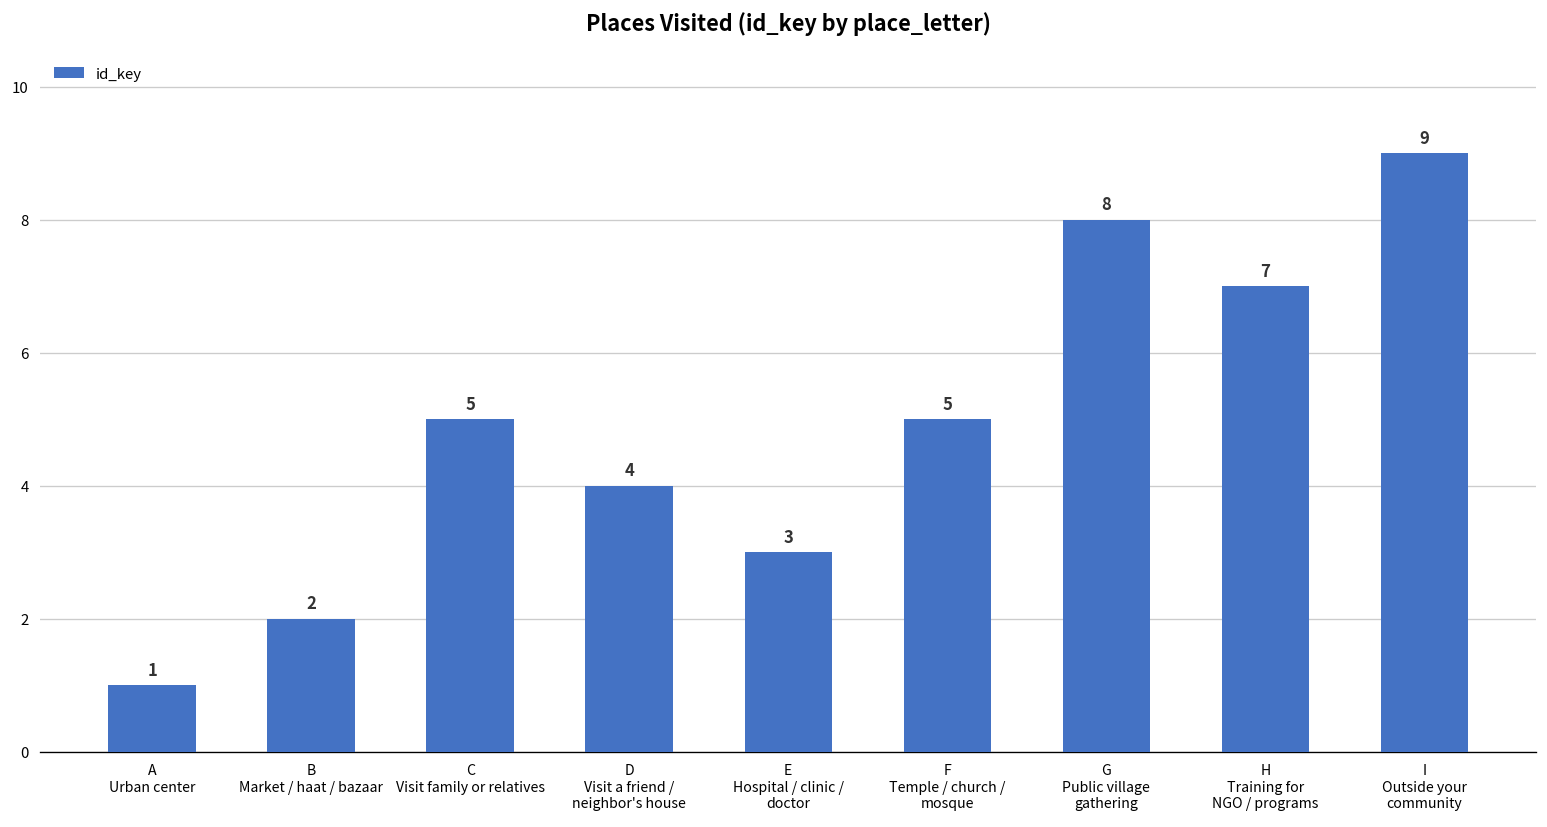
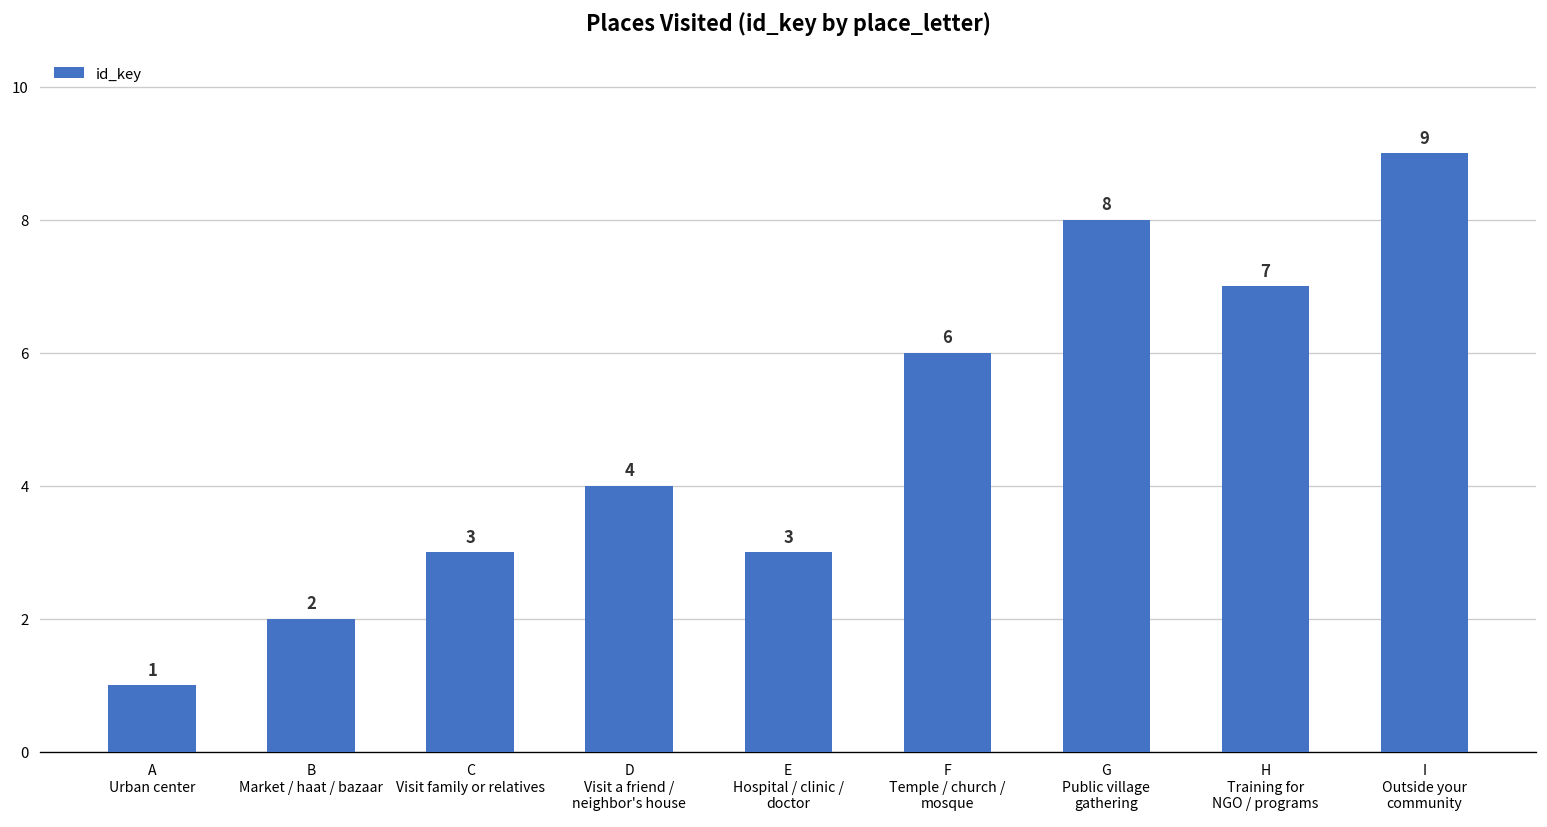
C Visit family or relatives: 5 -> 3
F Temple / church / mosque: 5 -> 6
